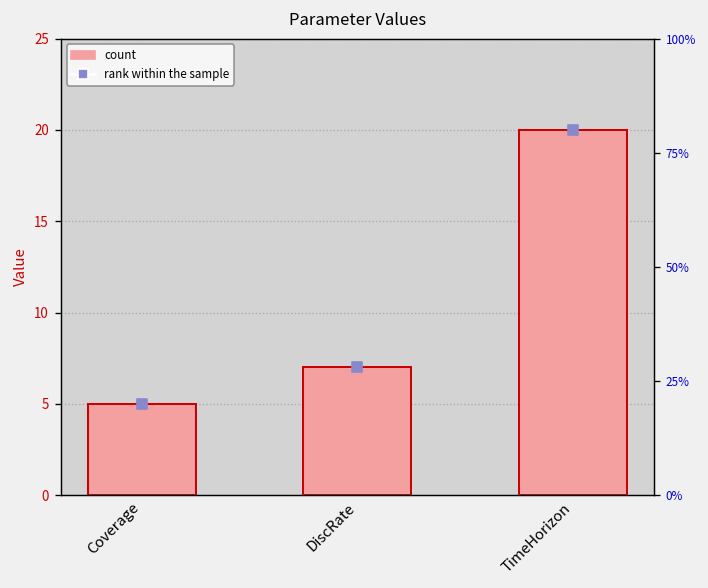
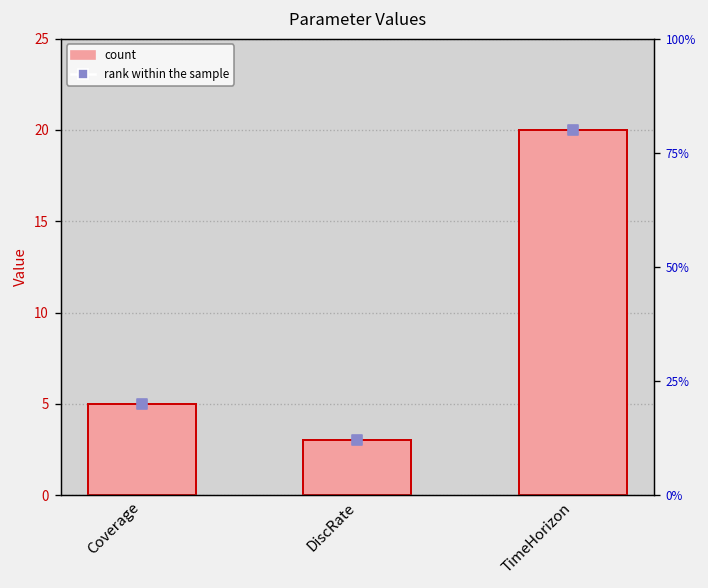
DiscRate: 7 -> 3
